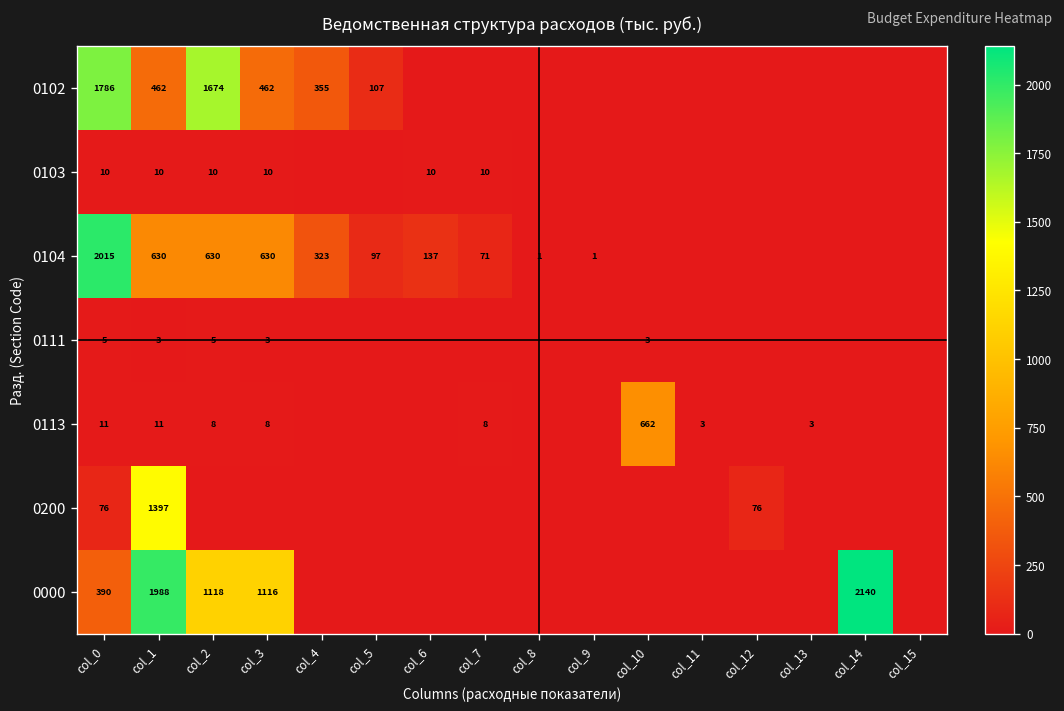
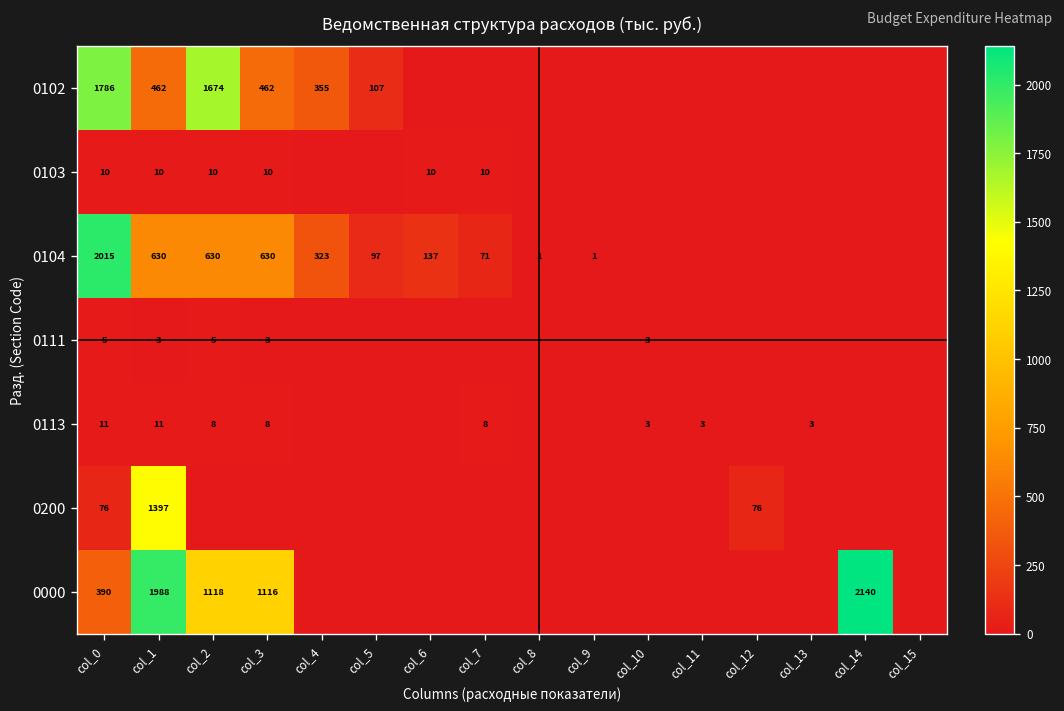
0113, col_10: 662 -> 3
